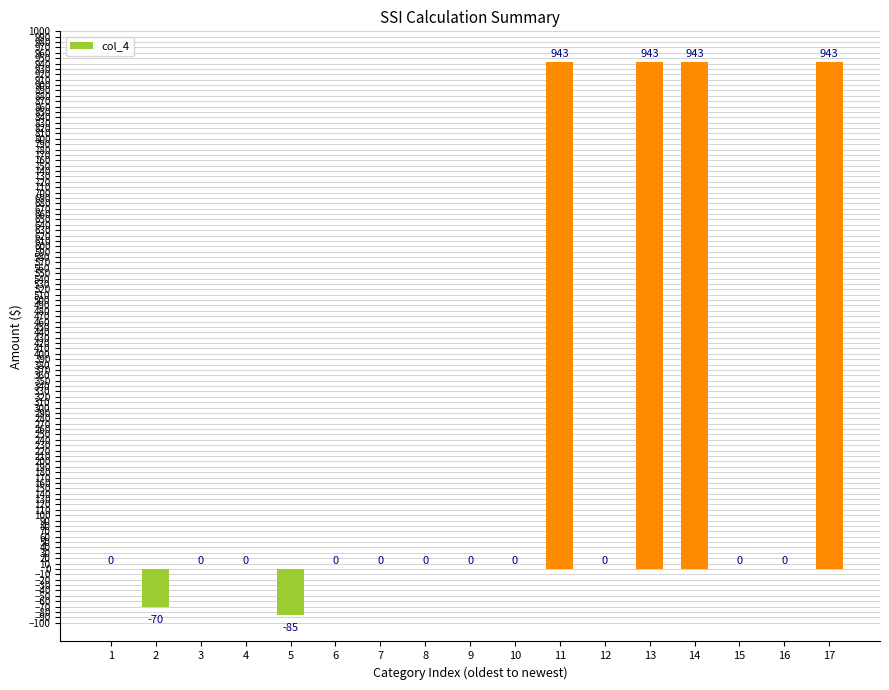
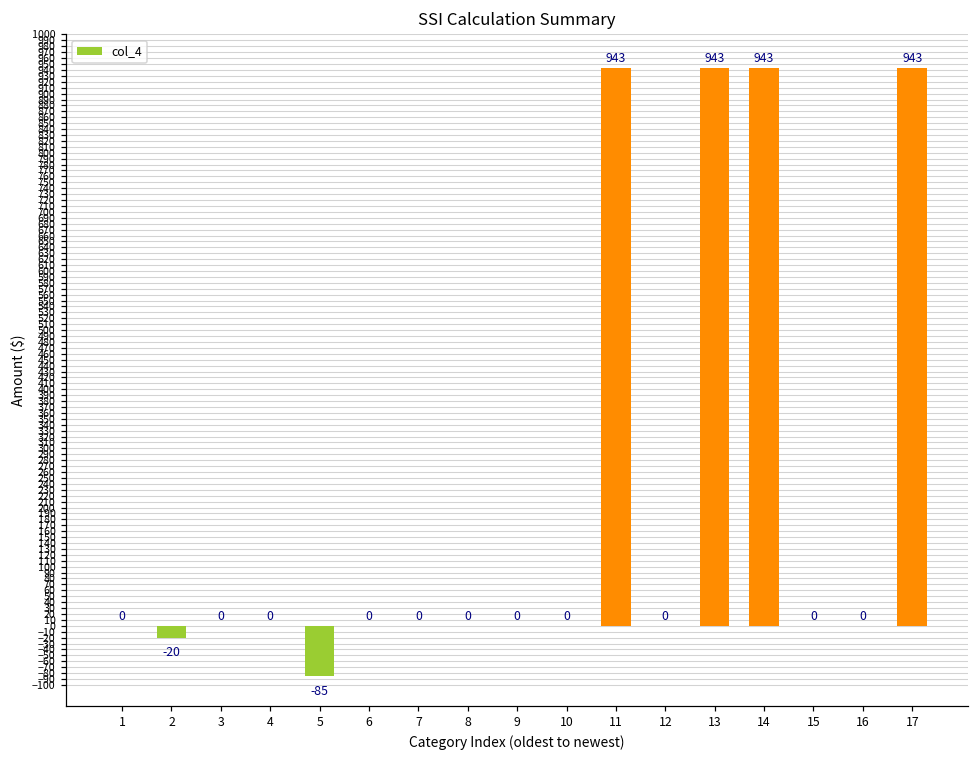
2: -70 -> -20
